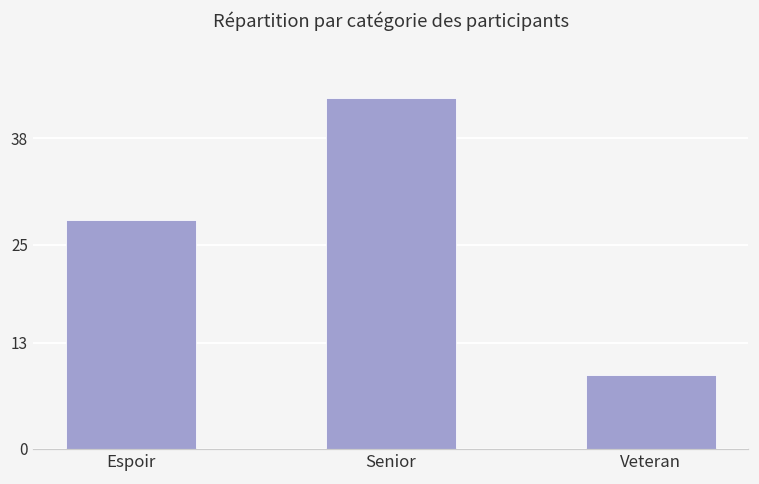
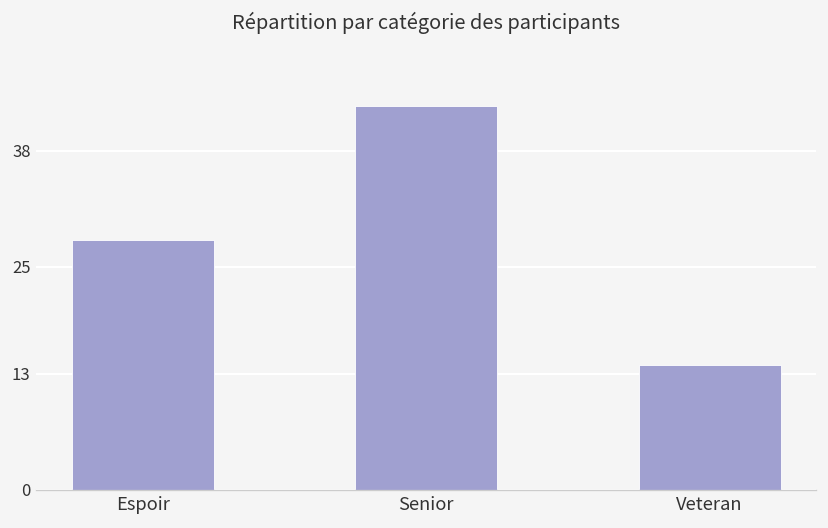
Veteran: 9 -> 14
